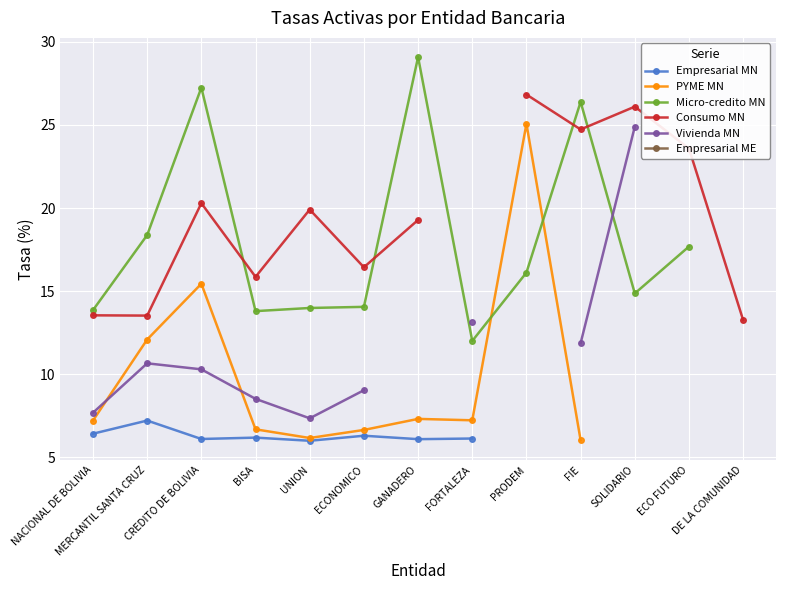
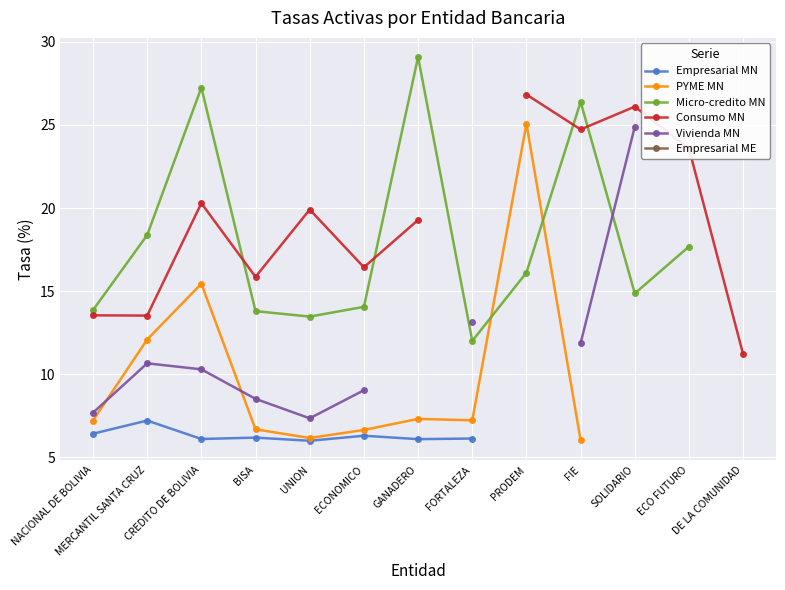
Micro-credito MN, UNION: 14.0 -> 13.5
Consumo MN, DE LA COMUNIDAD: 13.3 -> 11.2
